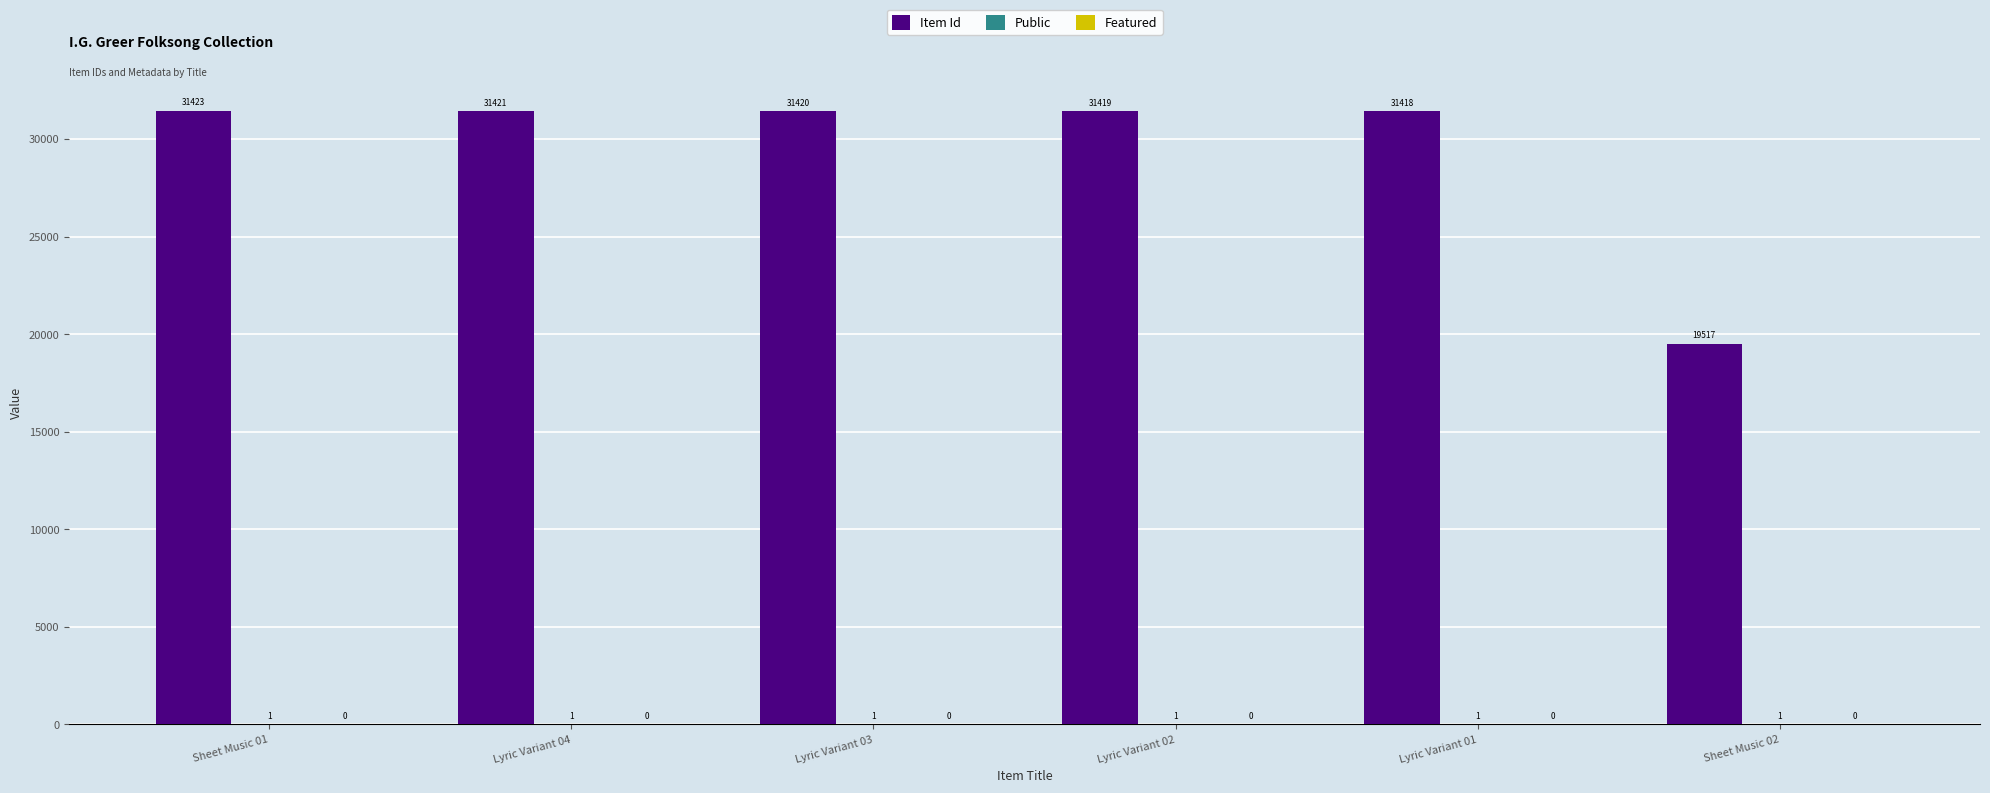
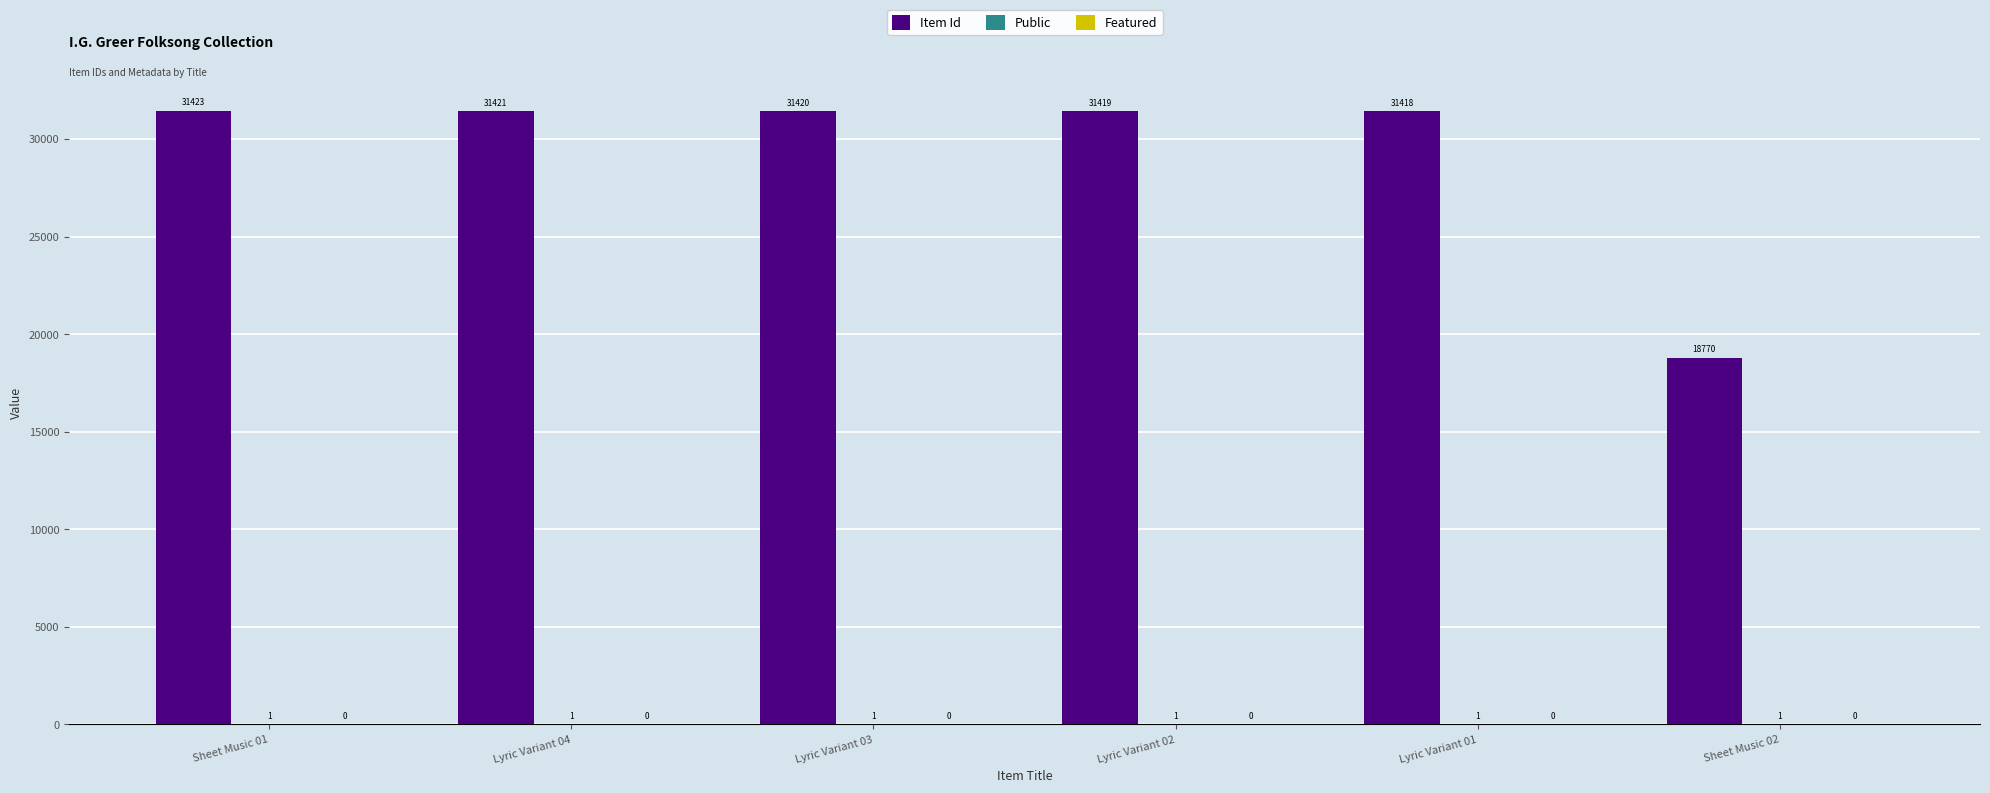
Item Id, Sheet Music 02: 19517 -> 18770
